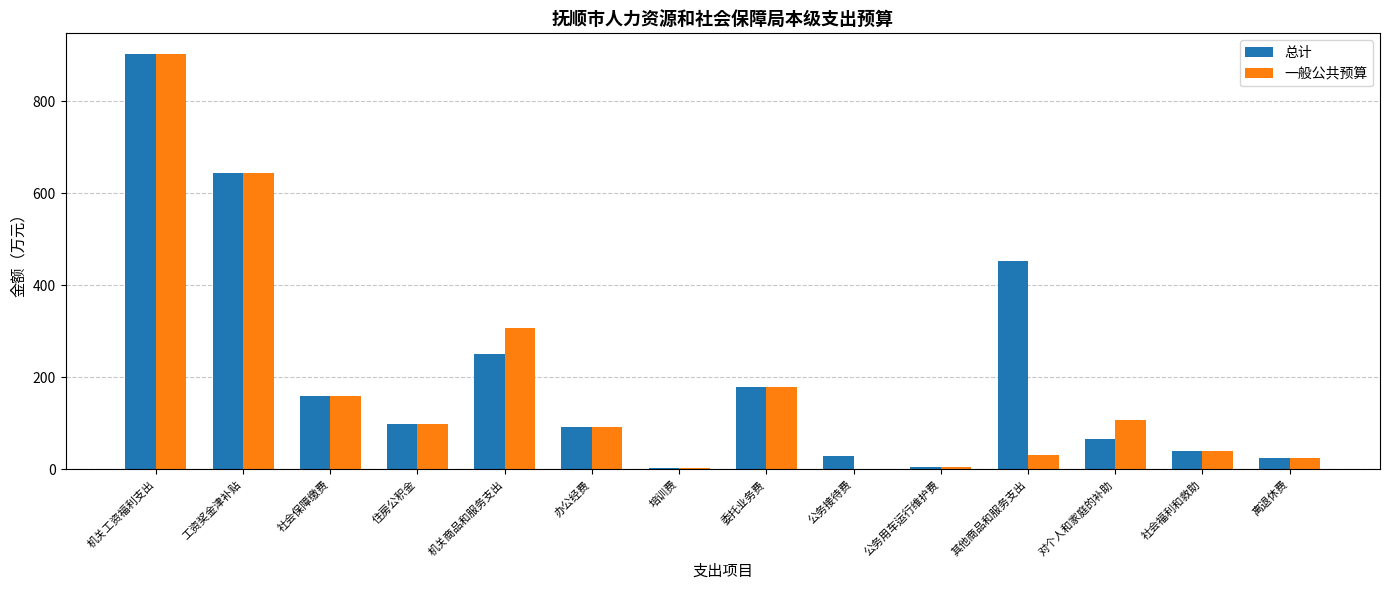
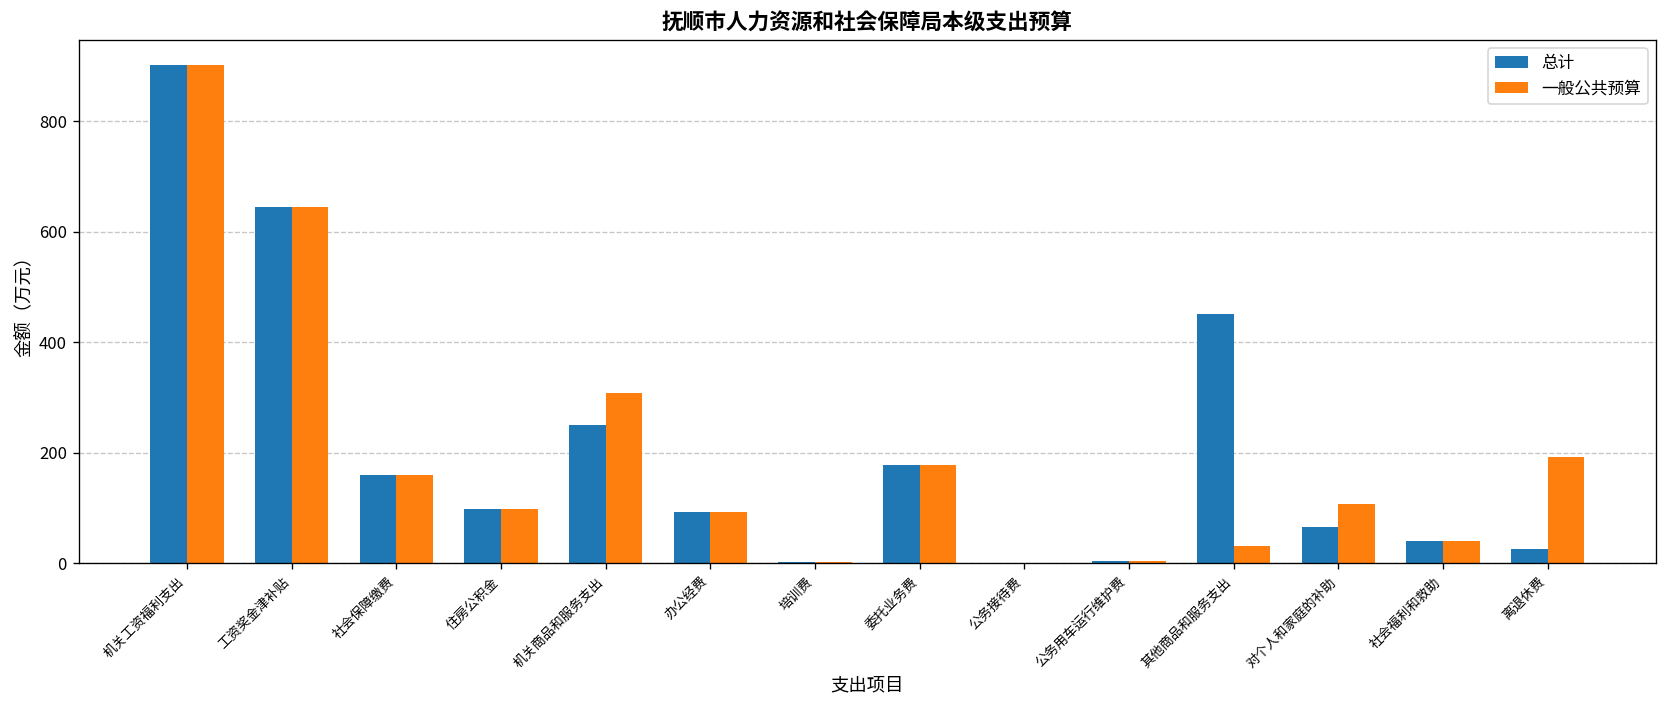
总计, 公务接待费: 30 -> 0
一般公共预算, 离退休费: 30 -> 190
